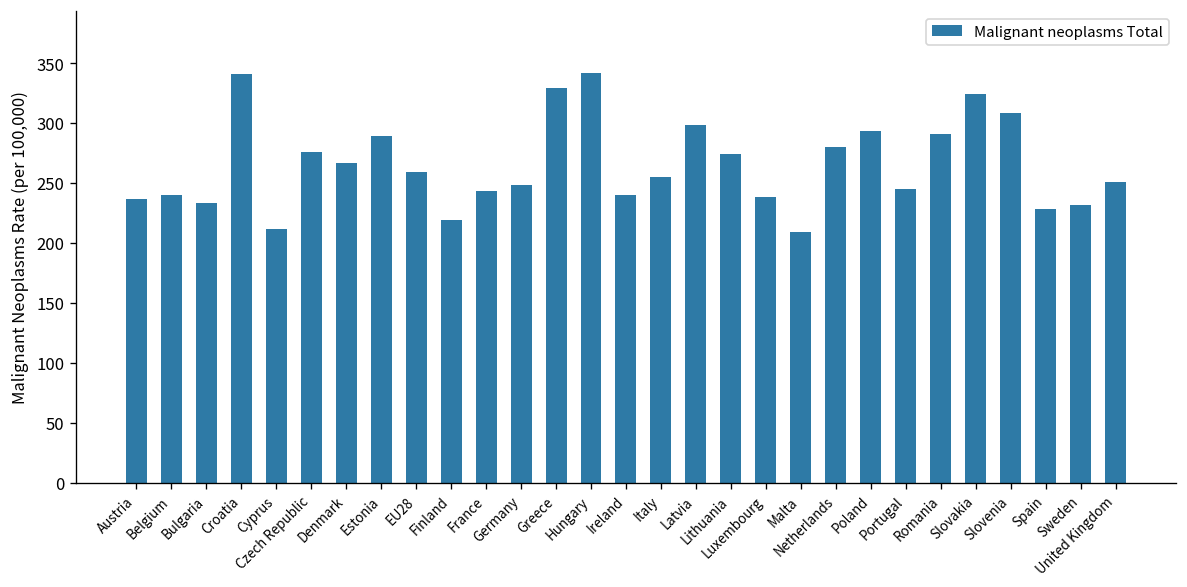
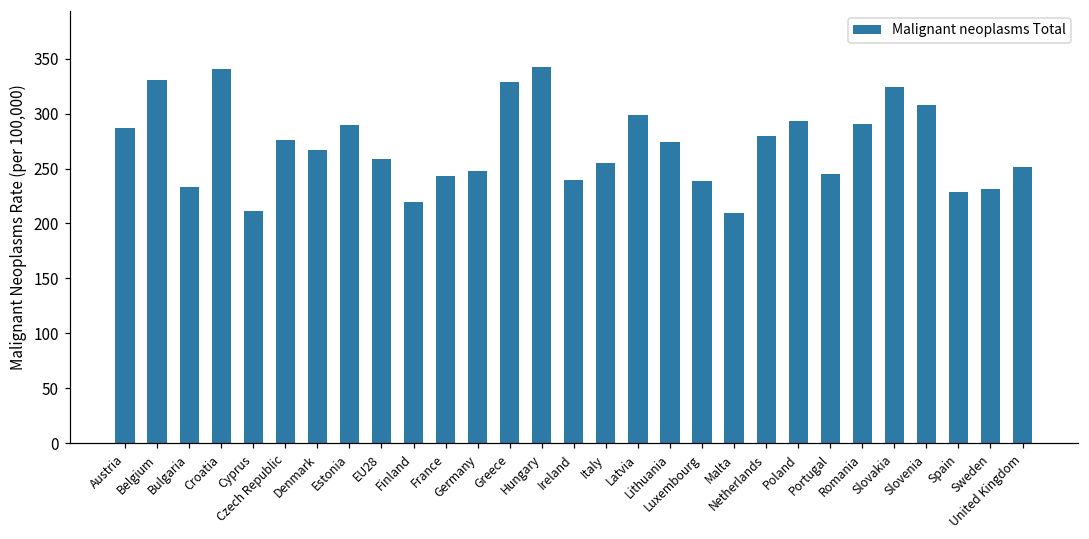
Austria: 240 -> 290
Belgium: 240 -> 330
